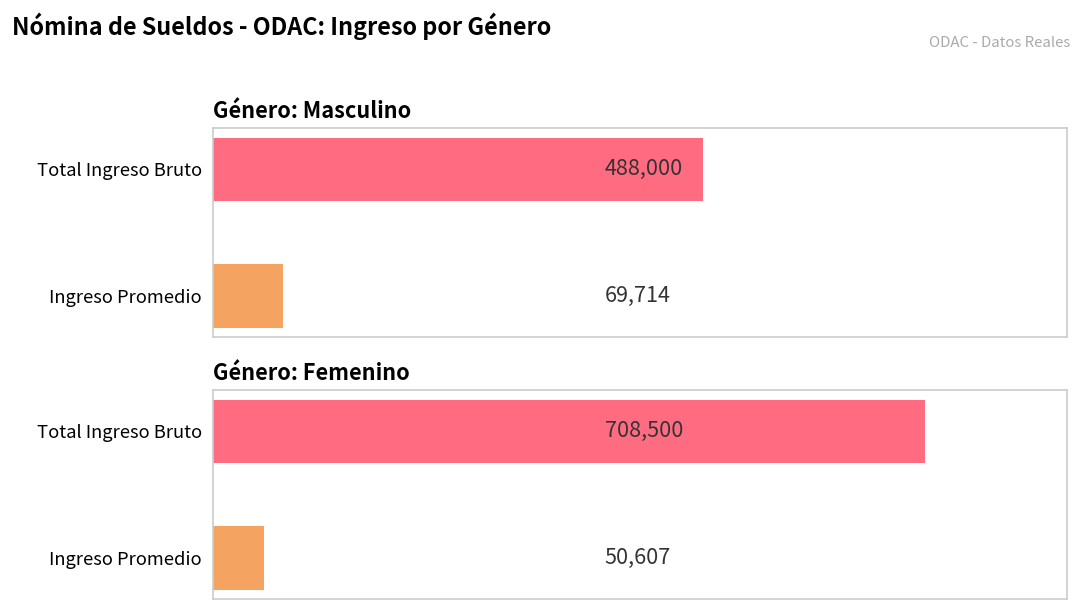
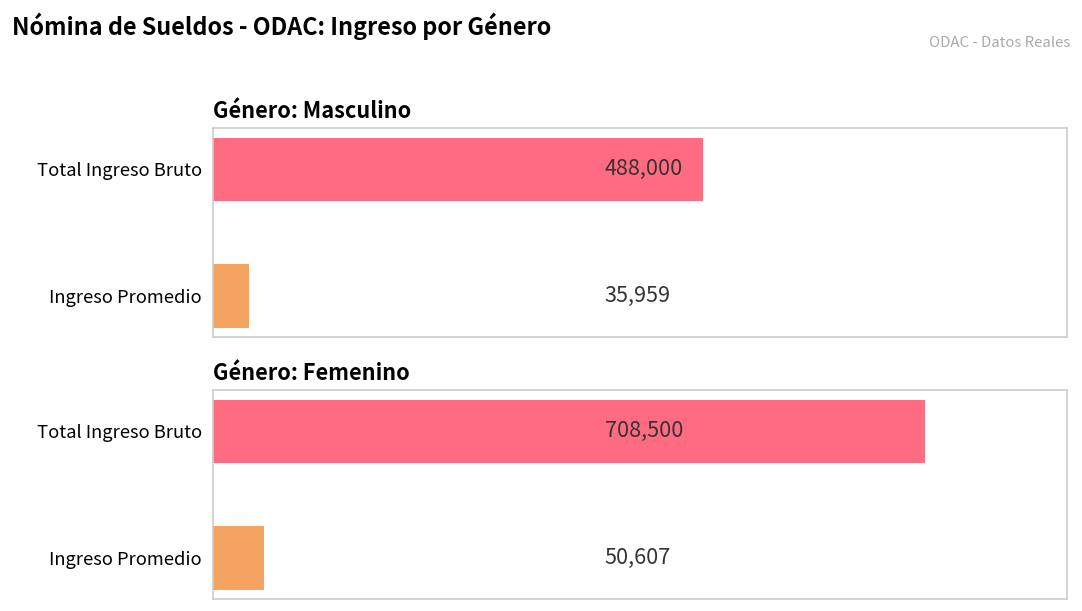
Género: Masculino, Ingreso Promedio: 69,714 -> 35,959
